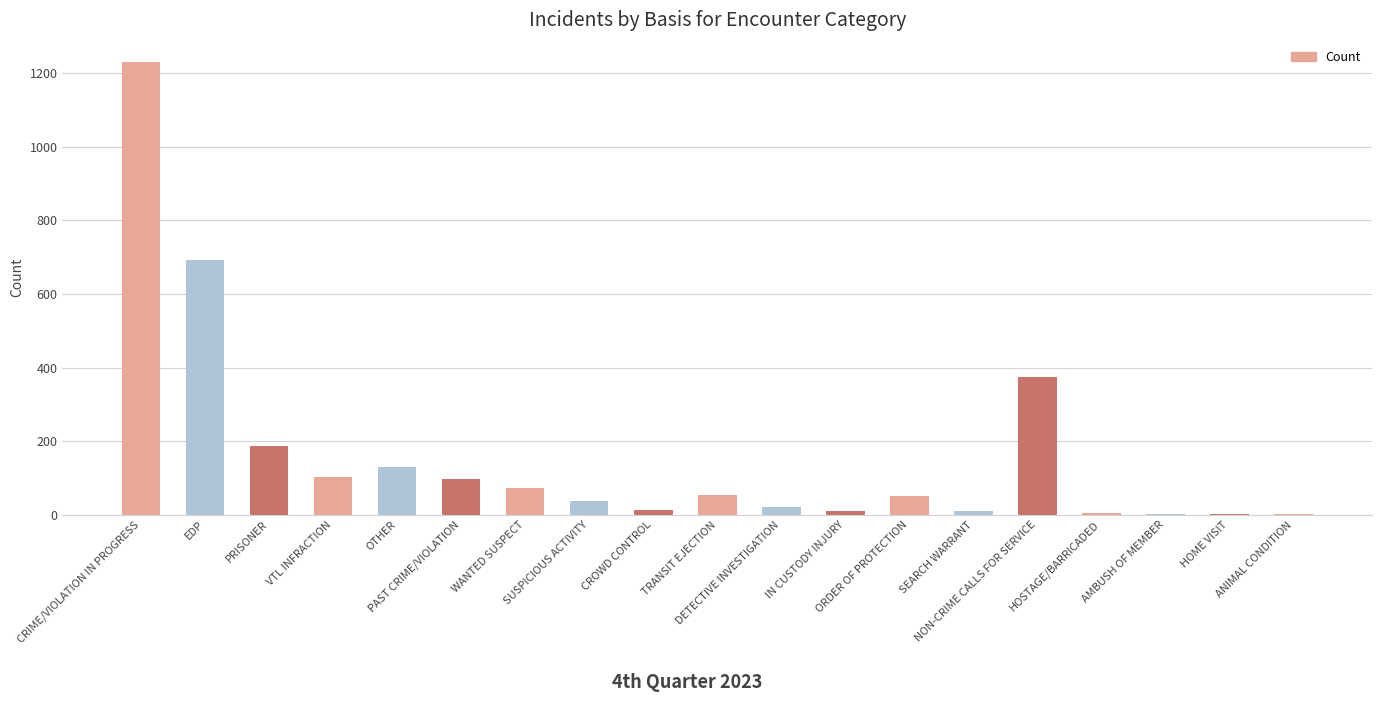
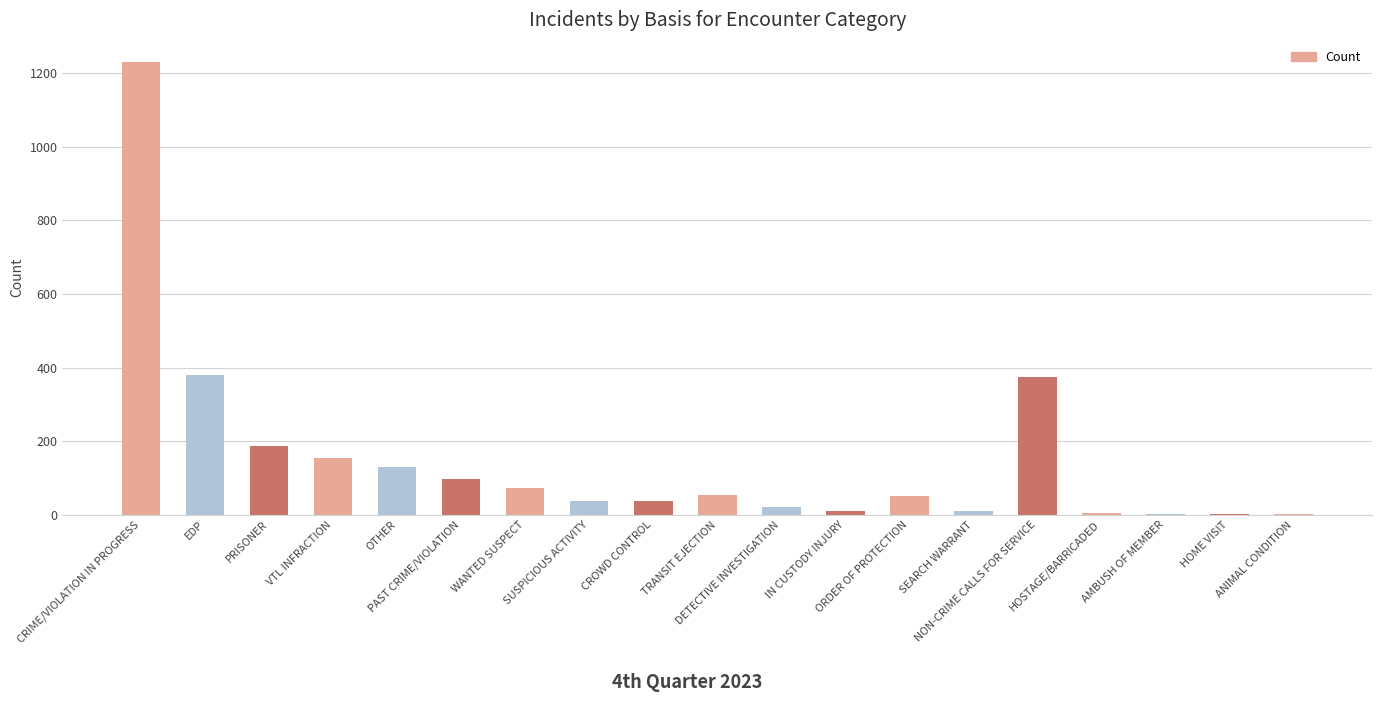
EDP: 690 -> 380
VTL INFRACTION: 100 -> 150
CROWD CONTROL: 10 -> 40
